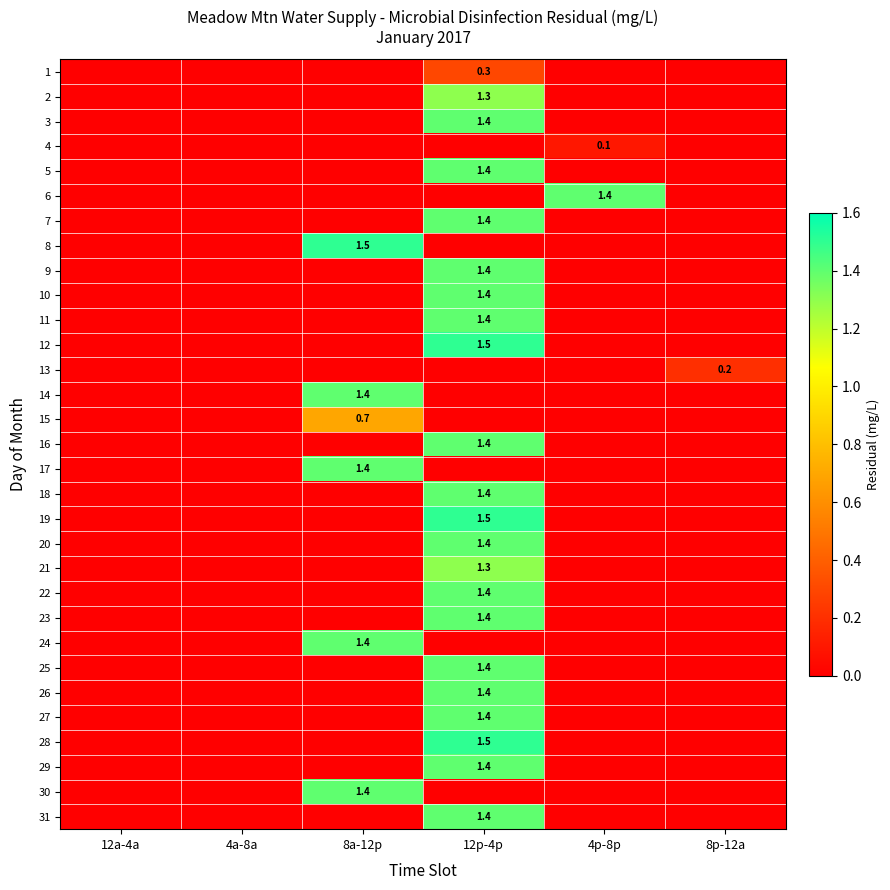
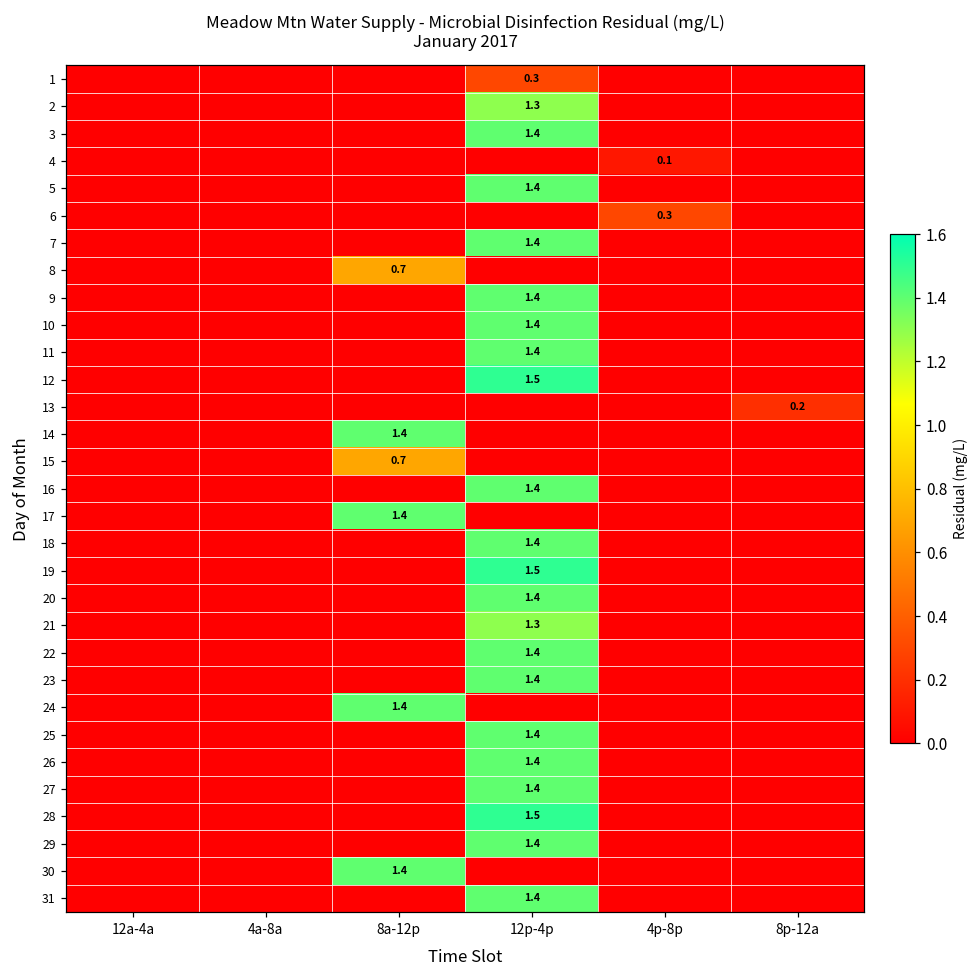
6, 4p-8p: 1.4 -> 0.3
8, 8a-12p: 1.5 -> 0.7
